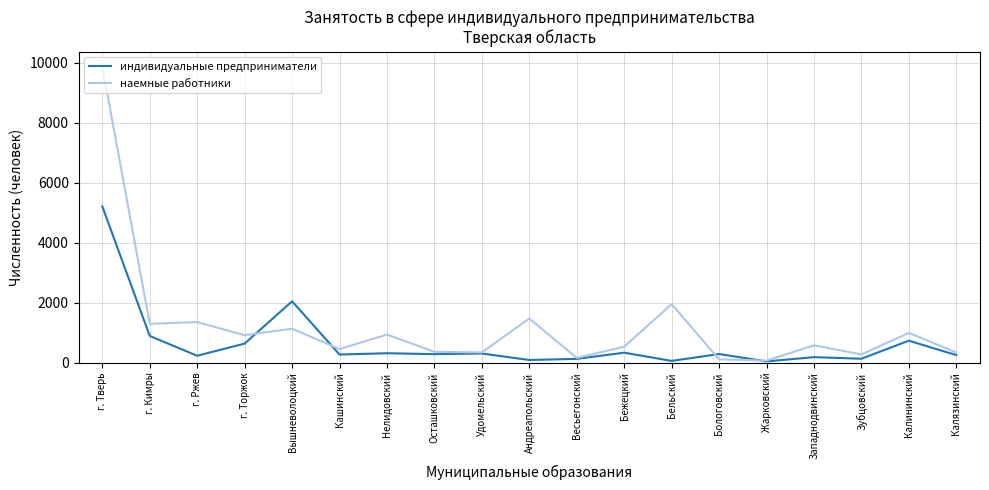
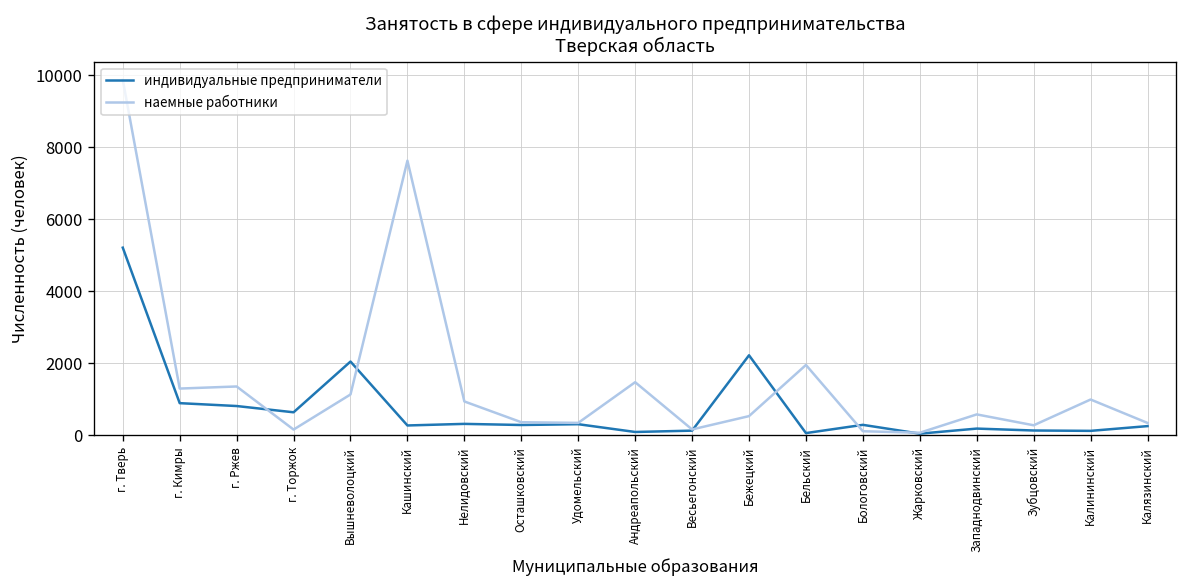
индивидуальные предприниматели, г. Ржев: 200 -> 800
наемные работники, г. Торжок: 900 -> 200
наемные работники, Кашинский: 500 -> 7600
индивидуальные предприниматели, Бежецкий: 300 -> 2200
индивидуальные предприниматели, Калининский: 700 -> 100
